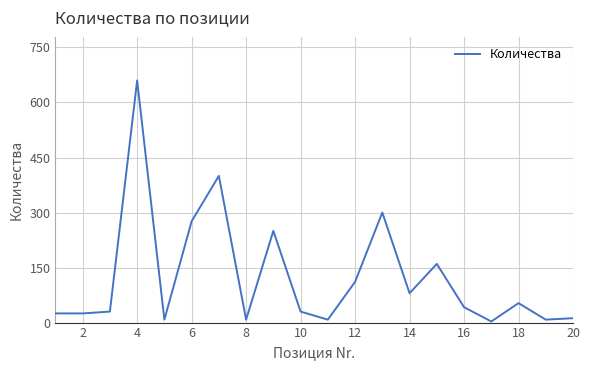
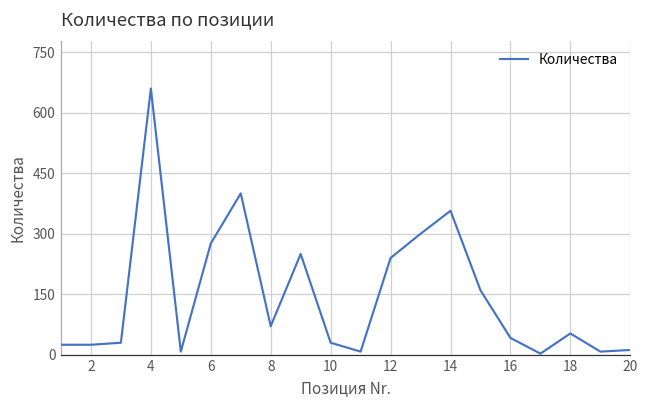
8: 10 -> 70
12: 110 -> 240
14: 80 -> 360
